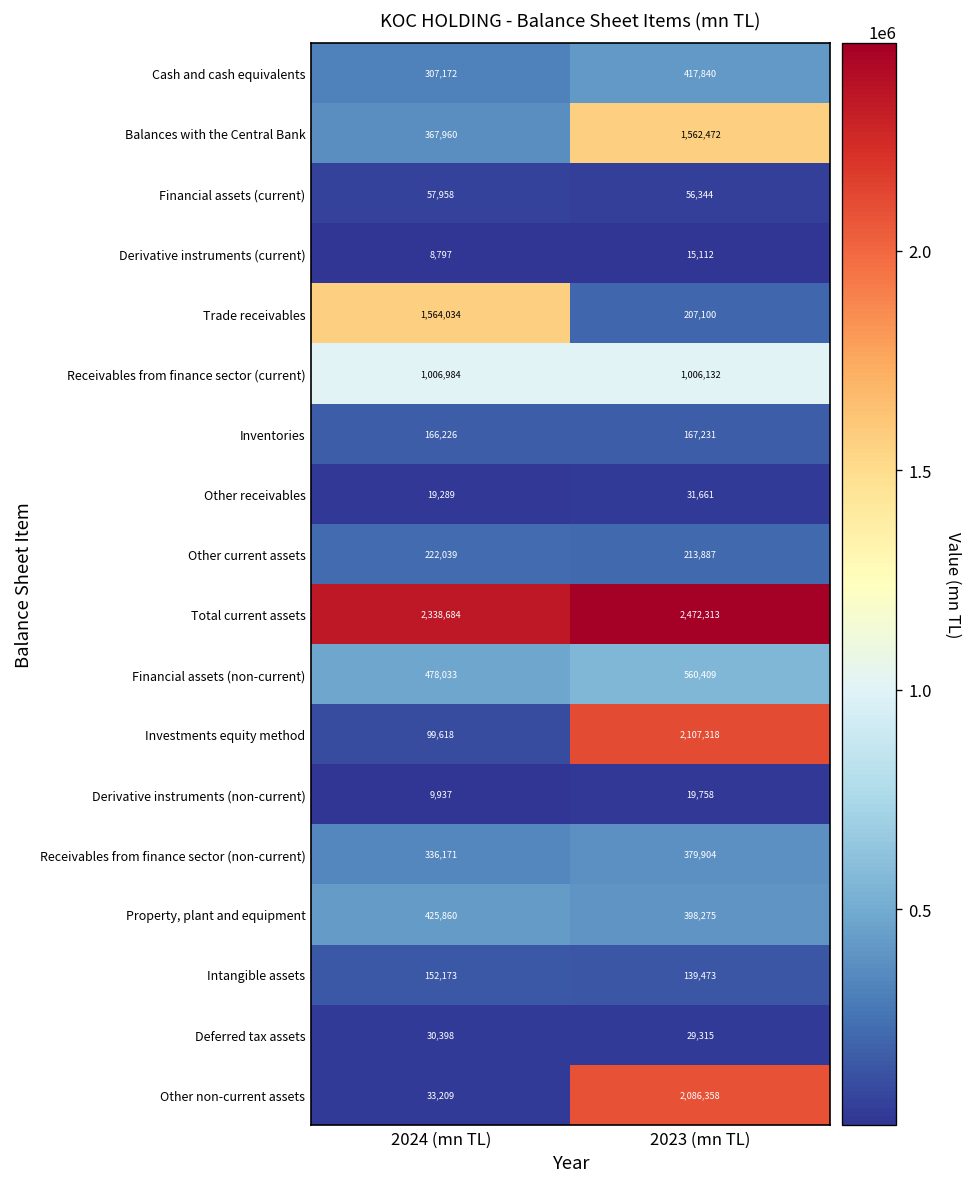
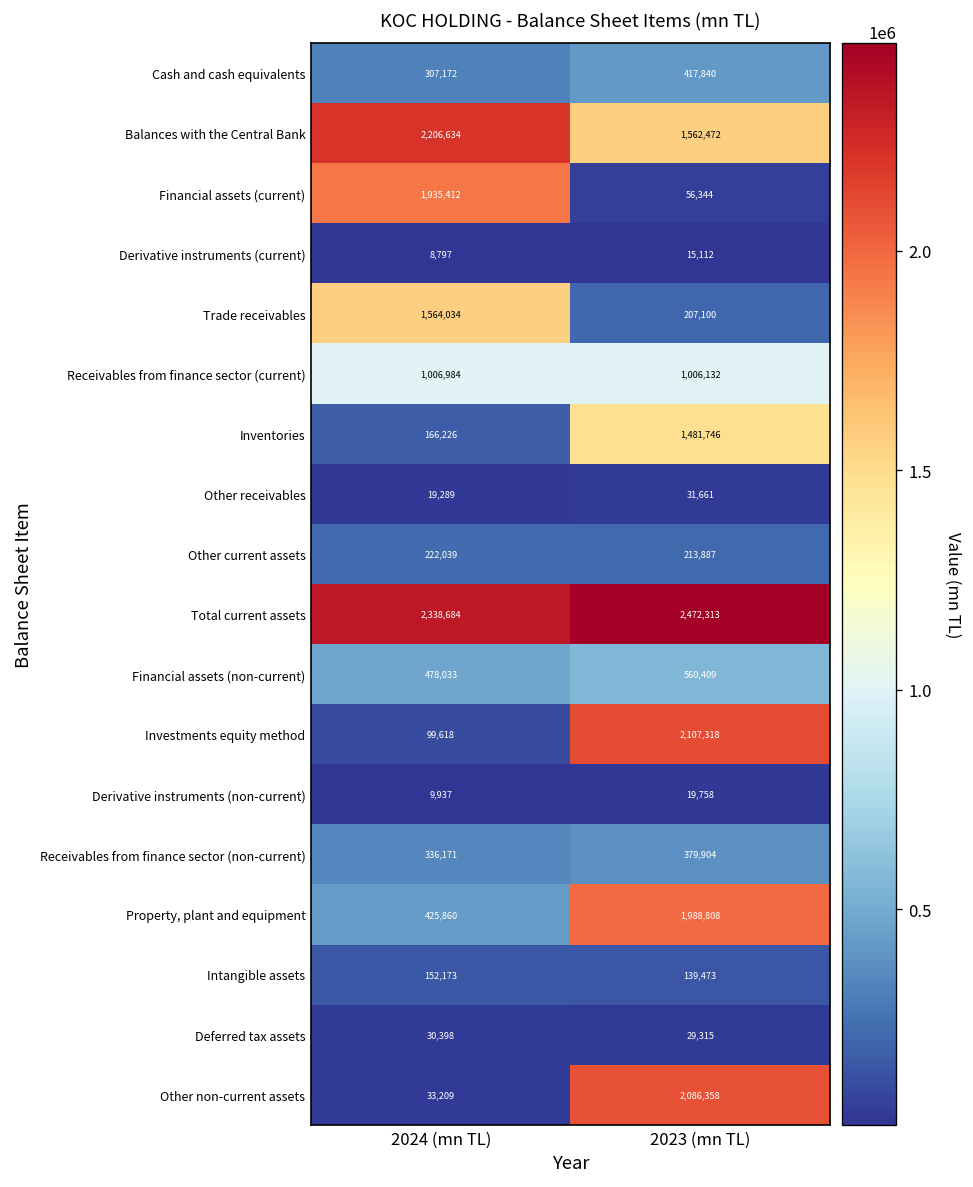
Balances with the Central Bank, 2024 (mn TL): 367,960 -> 2,206,634
Financial assets (current), 2024 (mn TL): 57,958 -> 1,935,412
Inventories, 2023 (mn TL): 167,231 -> 1,481,746
Property, plant and equipment, 2023 (mn TL): 398,275 -> 1,988,808
